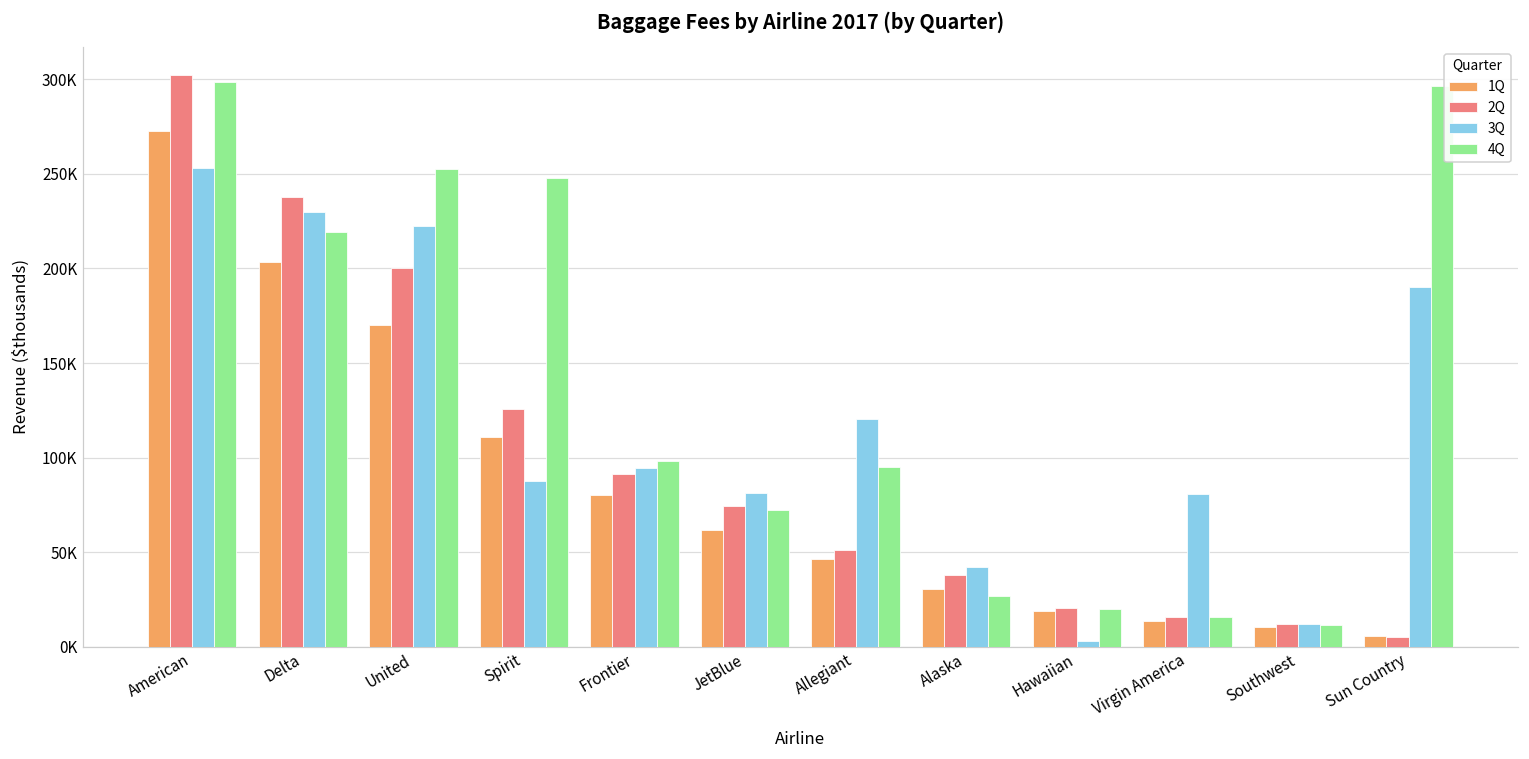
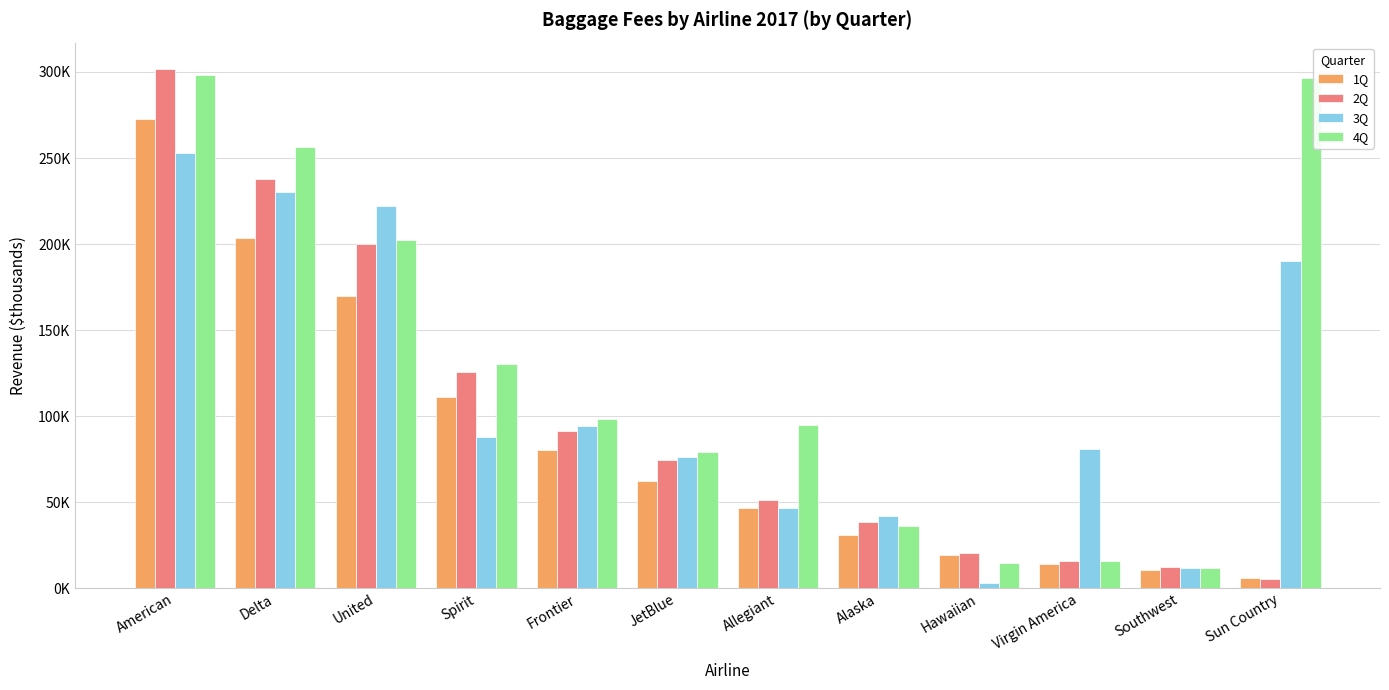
4Q, Delta: 219000 -> 256000
4Q, United: 253000 -> 202000
4Q, Spirit: 248000 -> 130000
3Q, JetBlue: 81000 -> 76000
4Q, JetBlue: 72000 -> 79000
3Q, Allegiant: 121000 -> 46000
4Q, Alaska: 27000 -> 36000
4Q, Hawaiian: 20000 -> 14000
